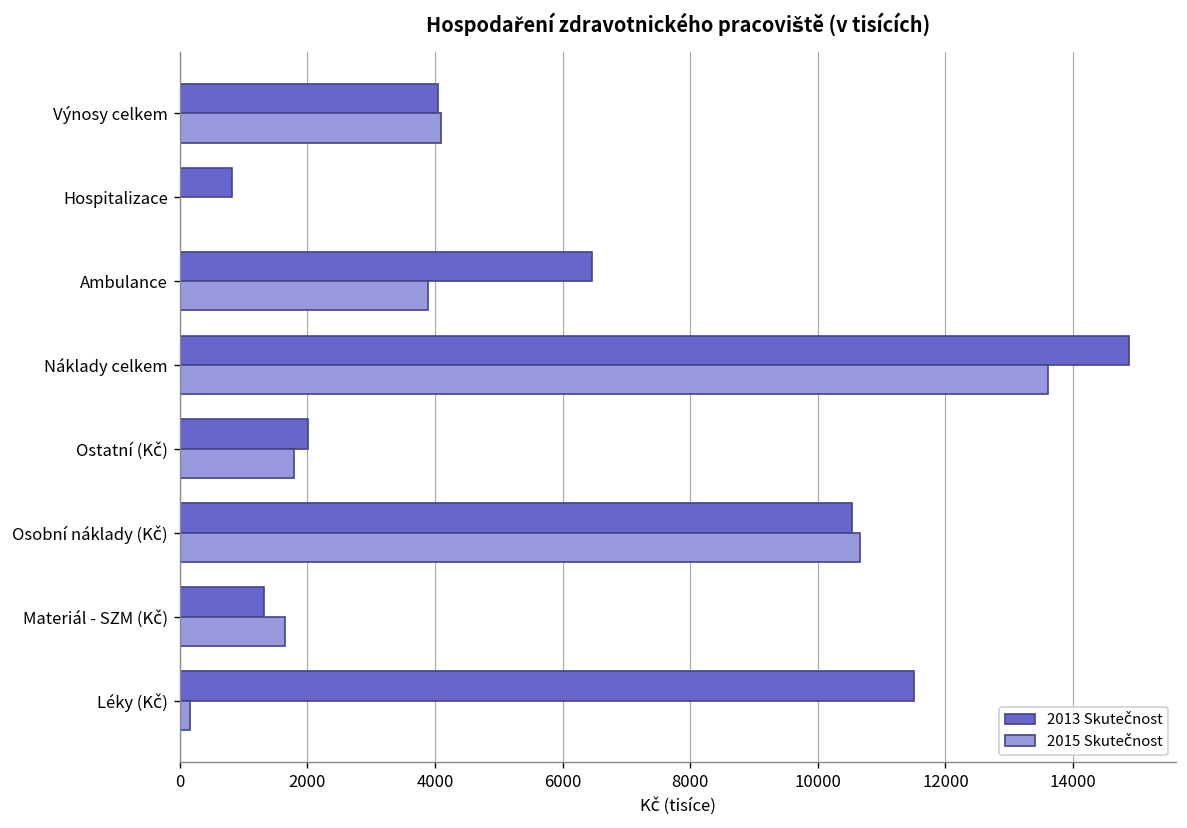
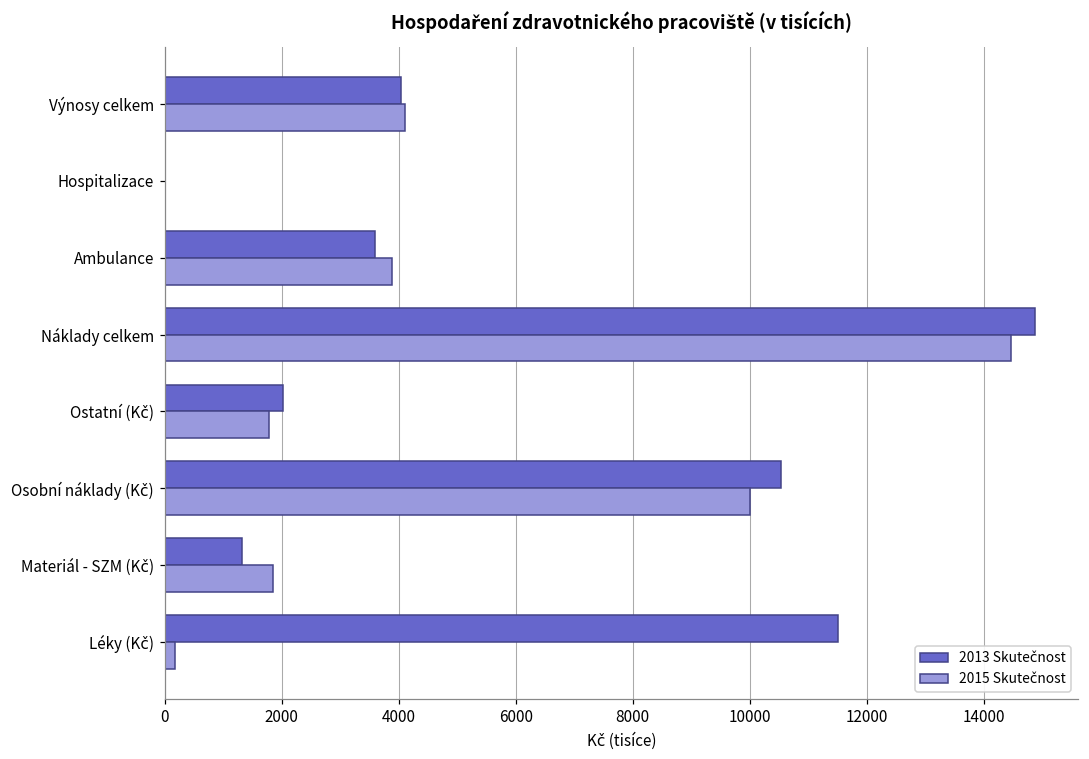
2013 Skutečnost, Hospitalizace: 800 -> 0
2013 Skutečnost, Ambulance: 6500 -> 3600
2015 Skutečnost, Náklady celkem: 13600 -> 14500
2015 Skutečnost, Osobní náklady (Kč): 10700 -> 10000
2015 Skutečnost, Materiál - SZM (Kč): 1700 -> 1800
